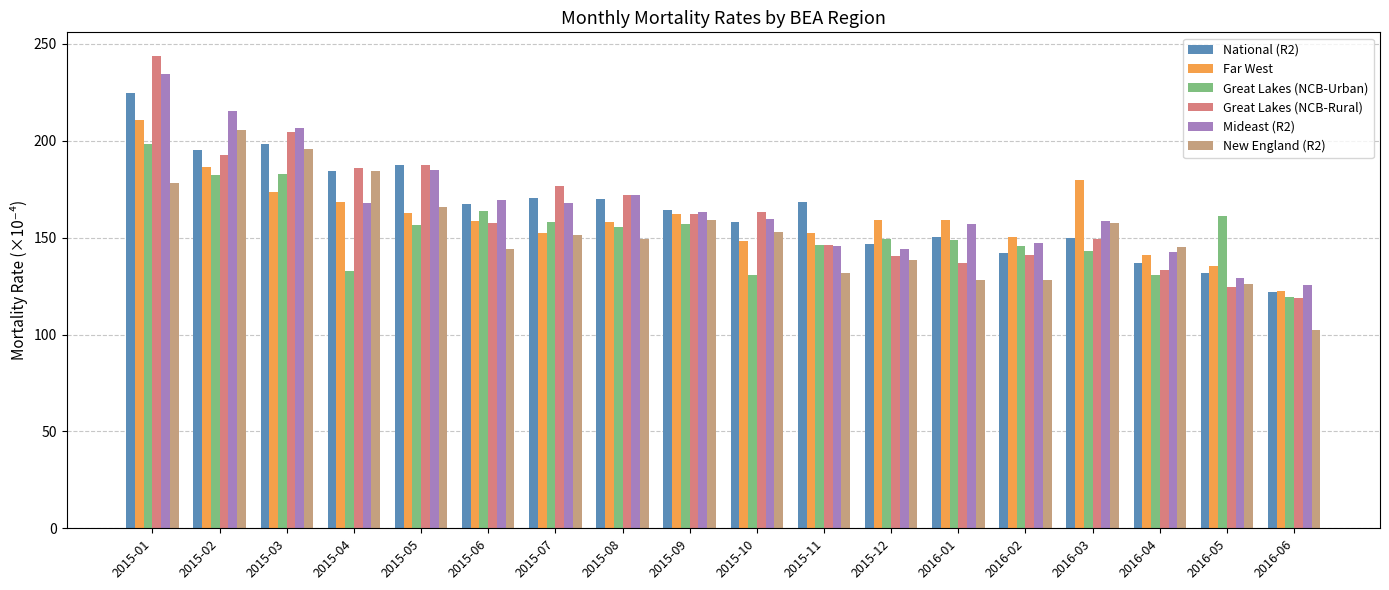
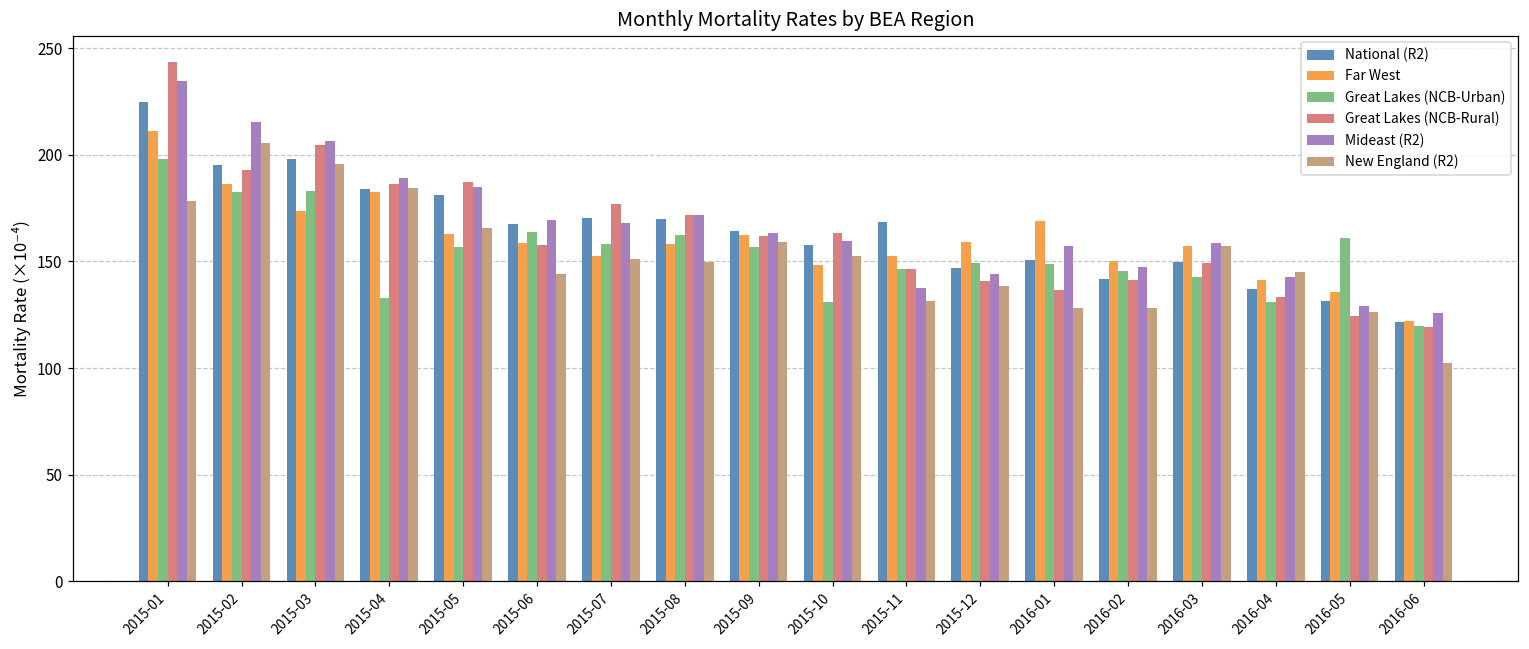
Far West, 2015-04: 168 -> 183
Mideast (R2), 2015-04: 168 -> 189
National (R2), 2015-05: 188 -> 181
Great Lakes (NCB-Urban), 2015-08: 156 -> 162
Mideast (R2), 2015-11: 146 -> 138
Far West, 2016-01: 159 -> 169
Far West, 2016-03: 180 -> 157
